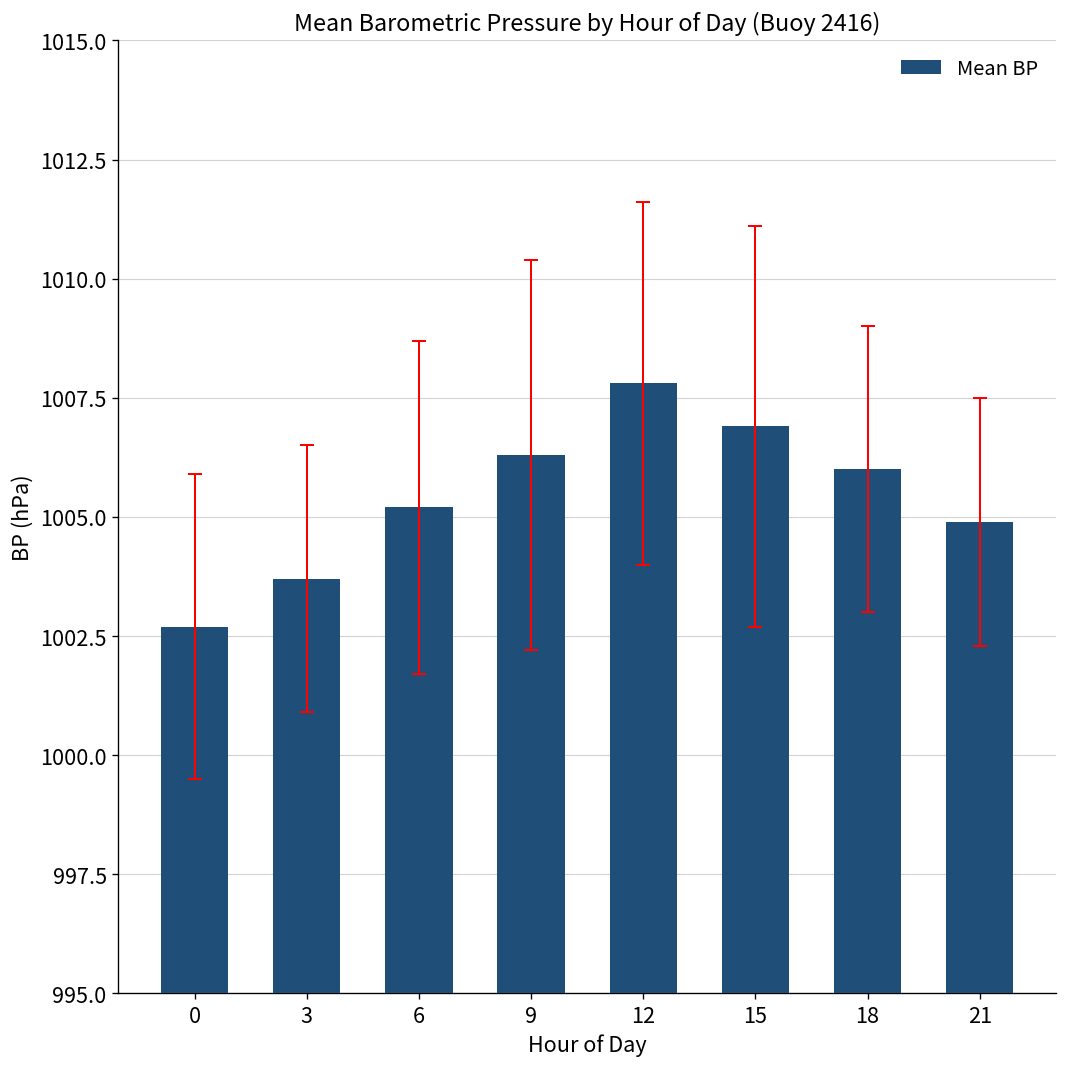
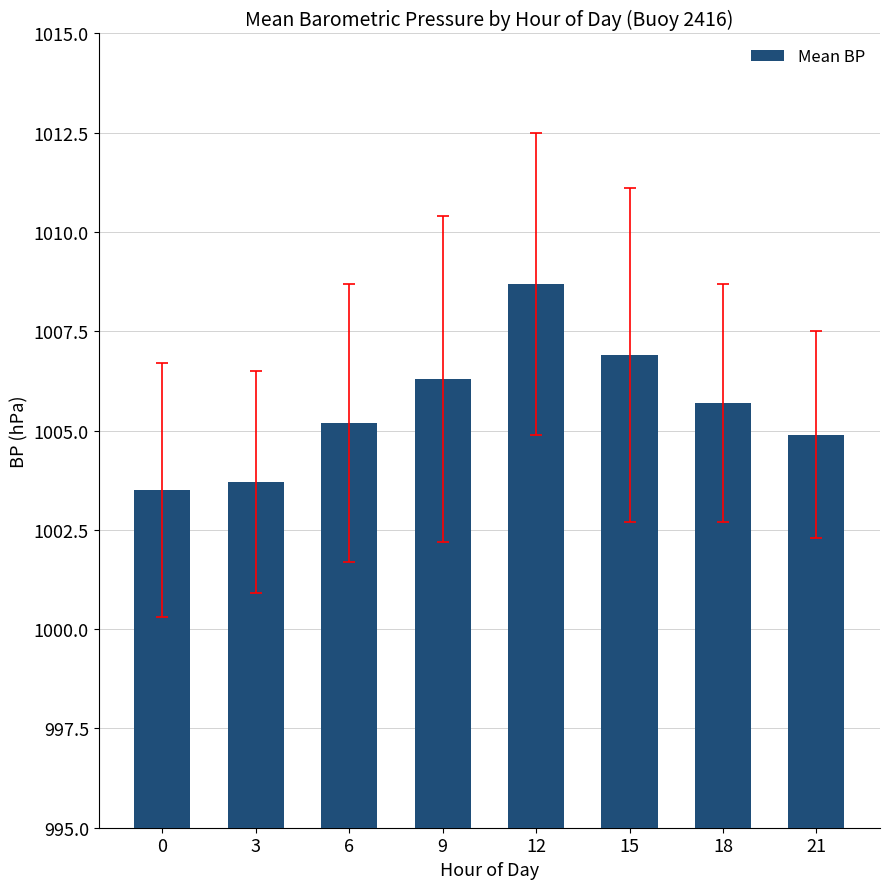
Mean BP, 0: 1002.7 -> 1003.5
Mean BP, 12: 1007.8 -> 1008.7
Mean BP, 18: 1006.0 -> 1005.7
